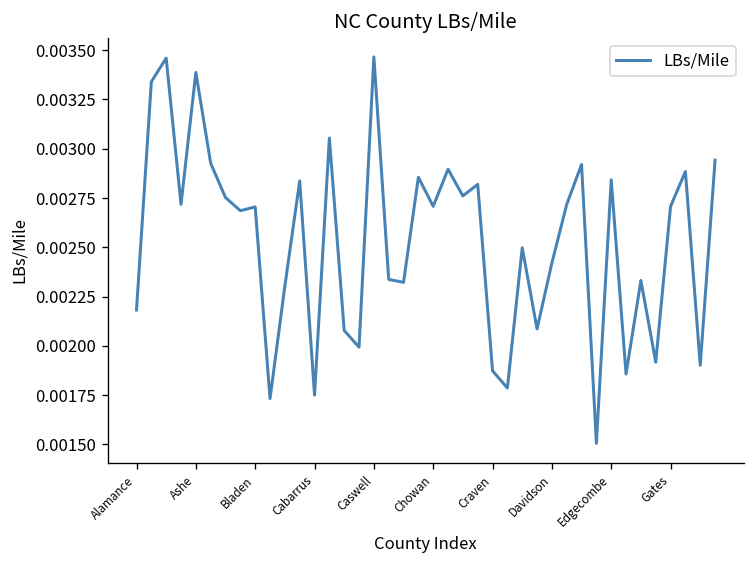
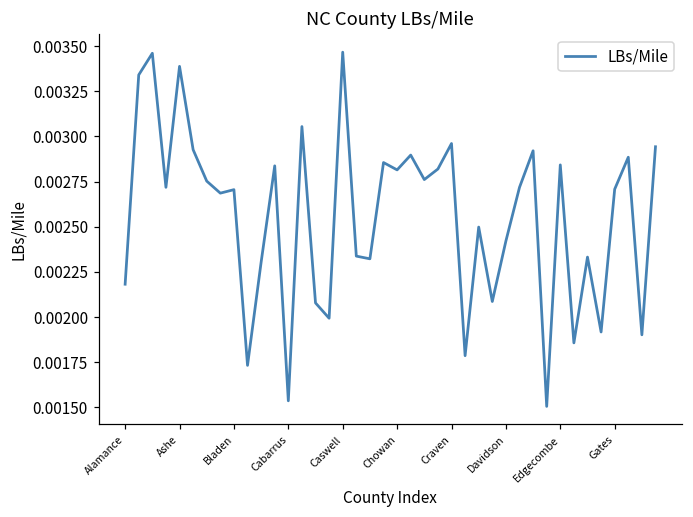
Cabarrus: 0.00175 -> 0.00154
Chowan: 0.00271 -> 0.00281
Craven: 0.00187 -> 0.00296
